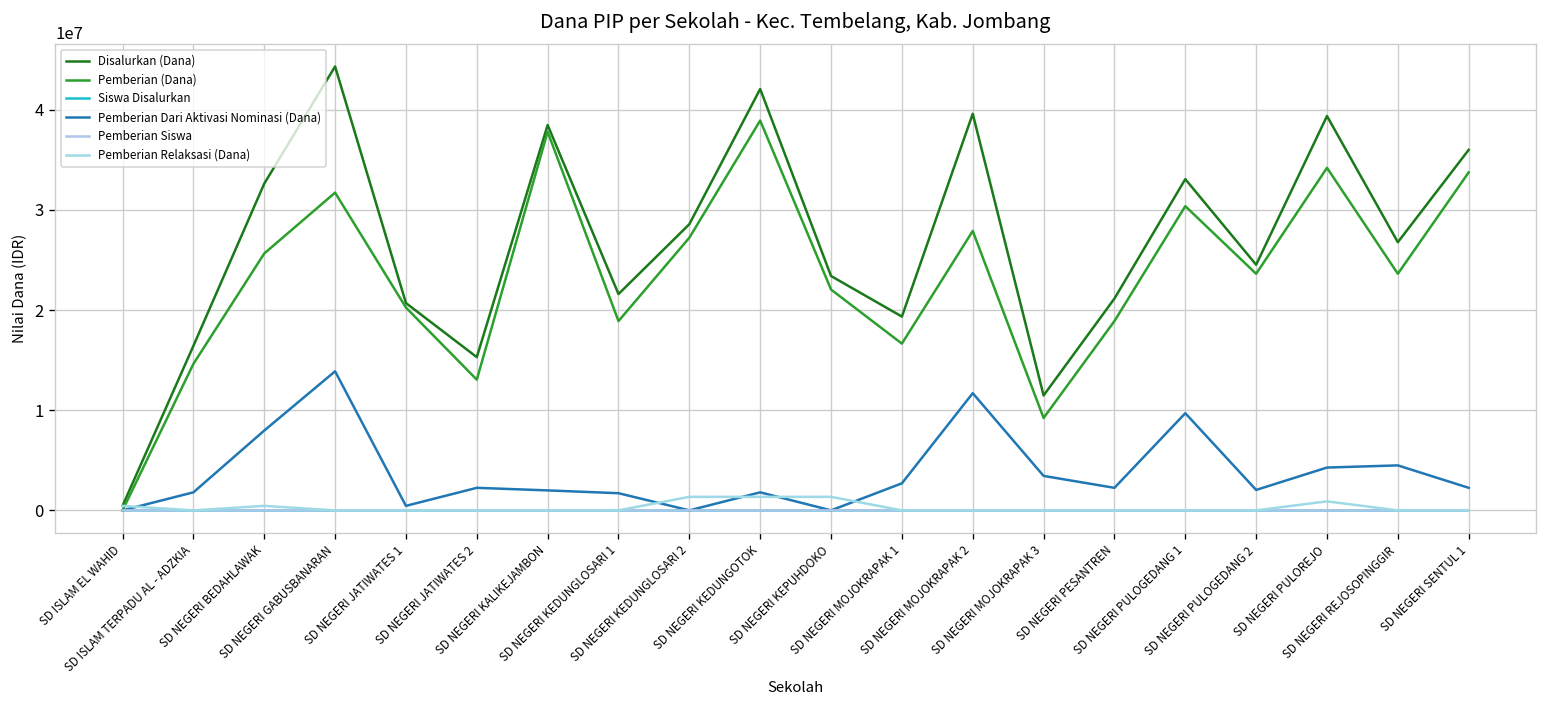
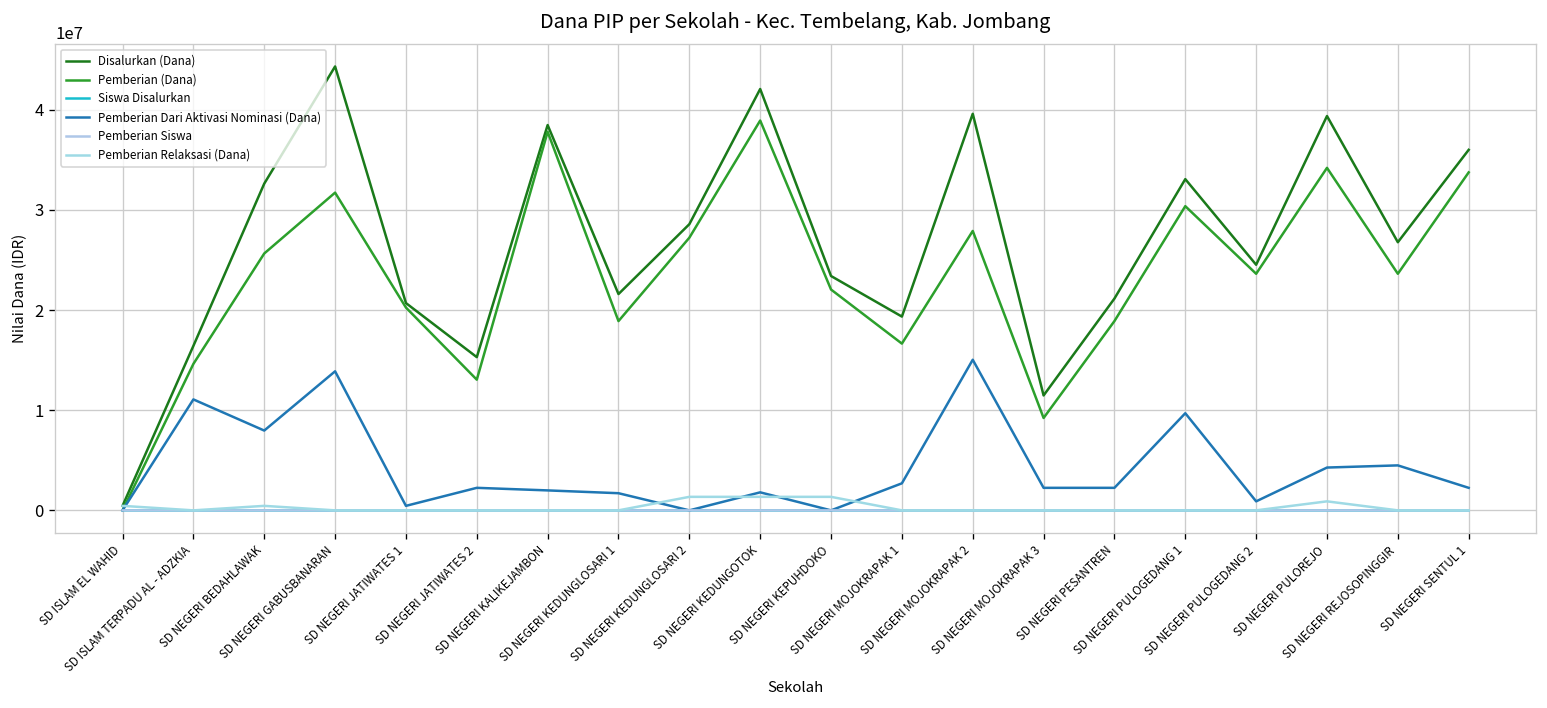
Pemberian Dari Aktivasi Nominasi (Dana), SD ISLAM TERPADU AL - ADZKIA: 2000000 -> 11000000
Pemberian Dari Aktivasi Nominasi (Dana), SD NEGERI MOJOKRAPAK 2: 12000000 -> 15000000
Pemberian Dari Aktivasi Nominasi (Dana), SD NEGERI MOJOKRAPAK 3: 3000000 -> 2000000
Pemberian Dari Aktivasi Nominasi (Dana), SD NEGERI PULOGEDANG 2: 2000000 -> 1000000
